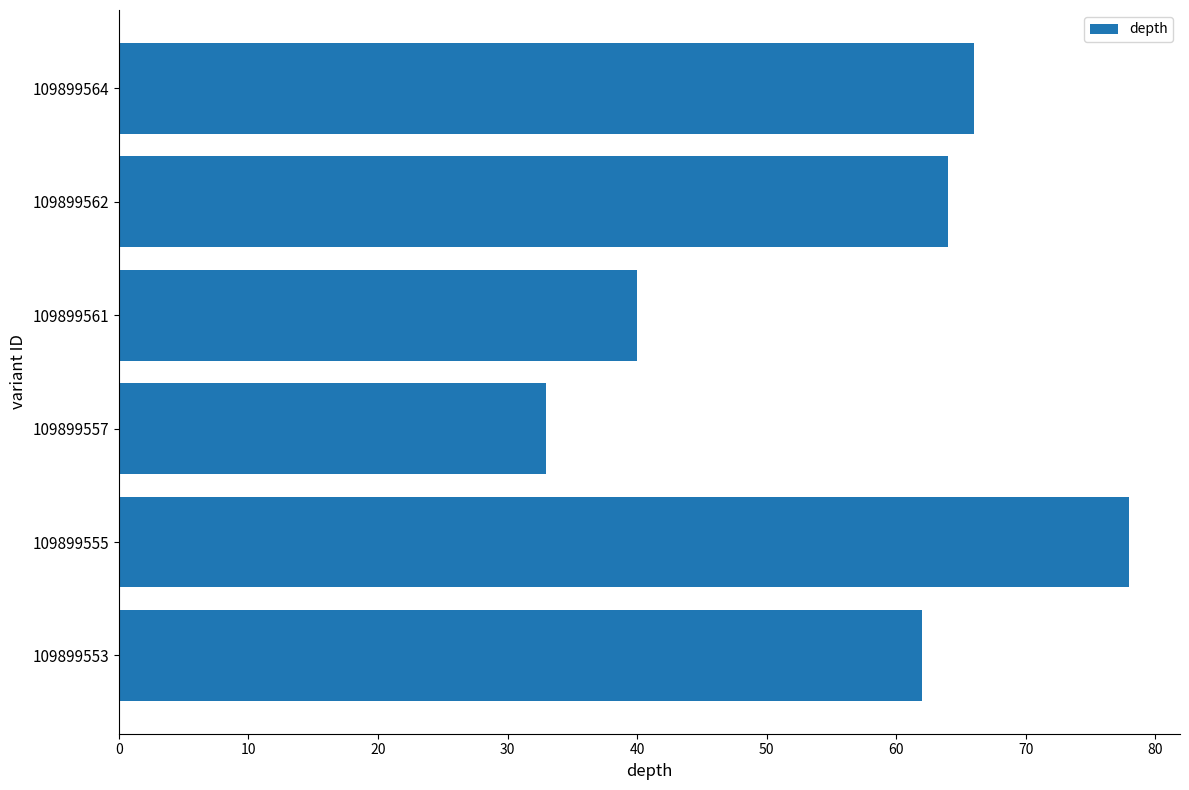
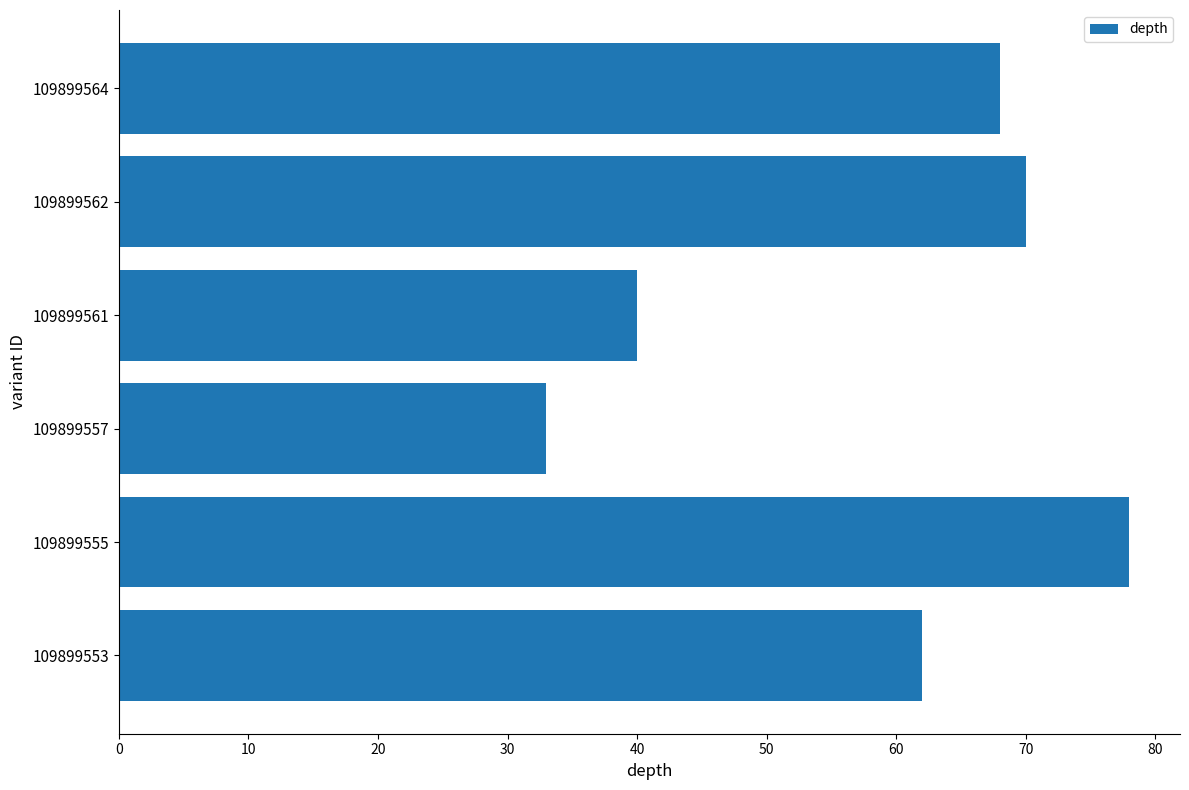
109899564: 66 -> 68
109899562: 64 -> 70
